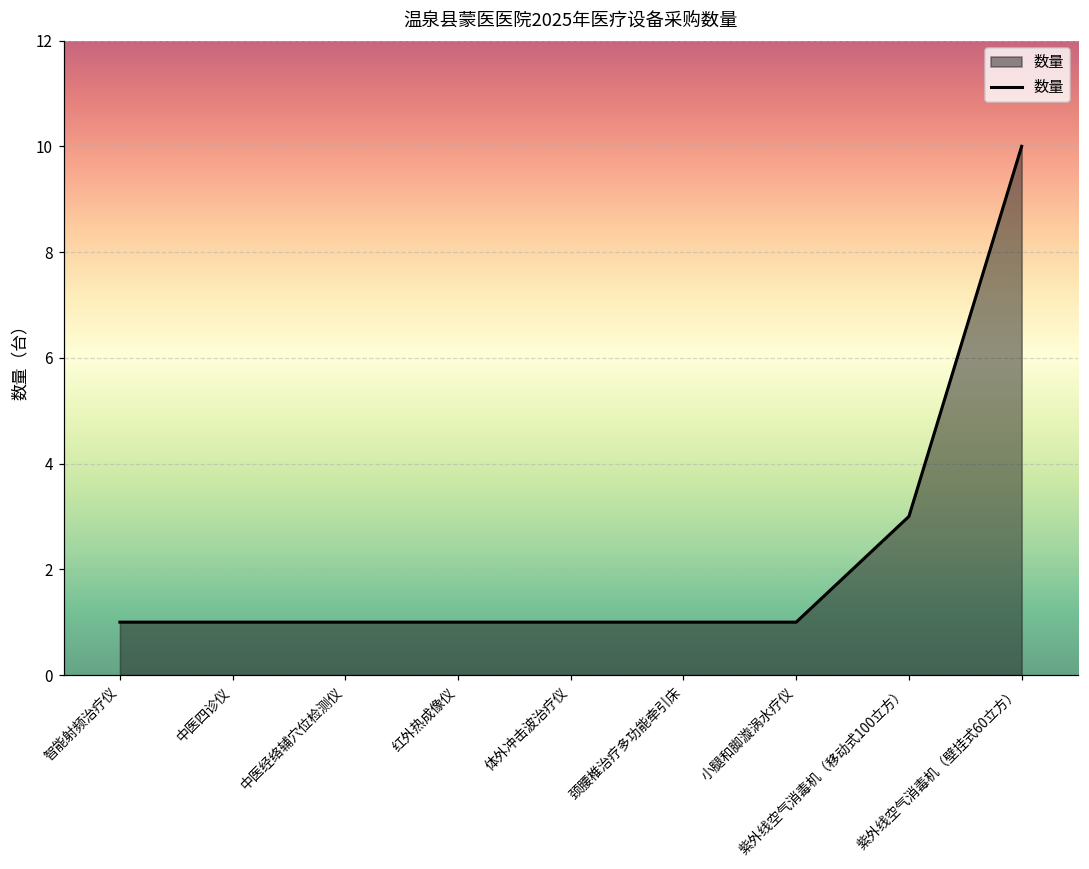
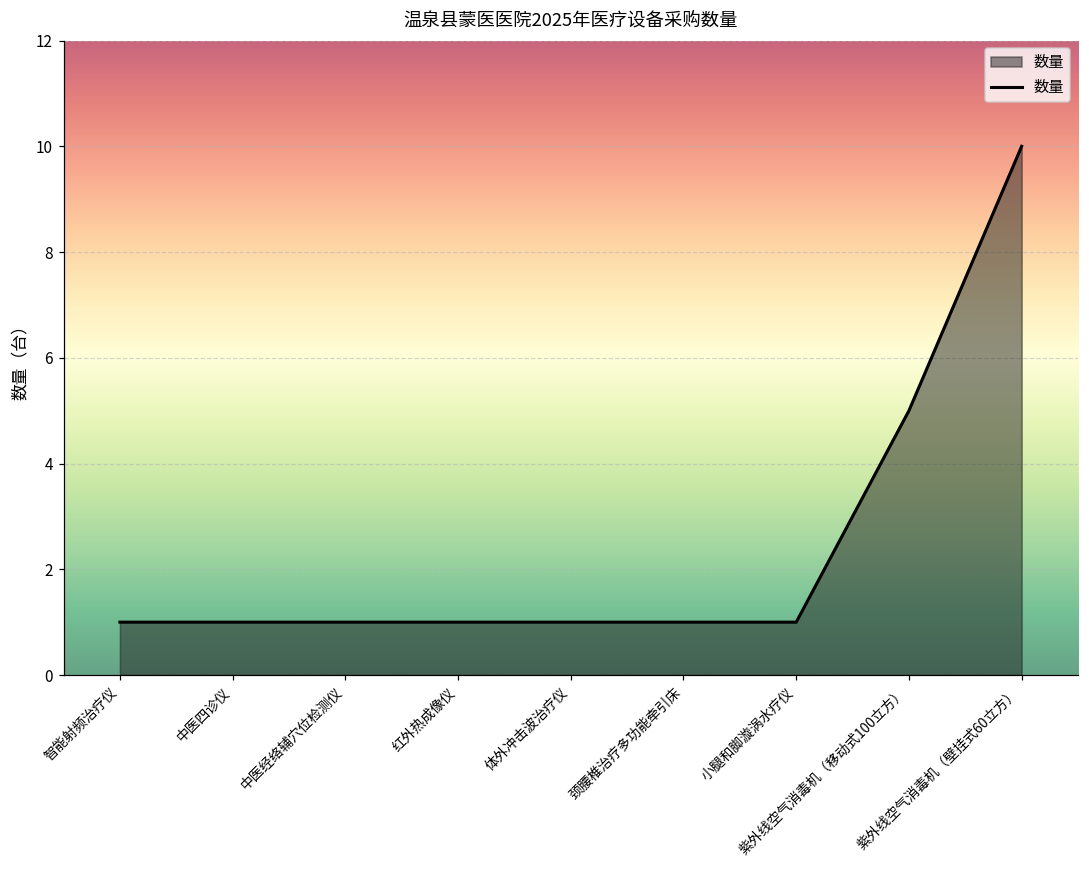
紫外线空气消毒机（移动式100立方）: 3 -> 5
